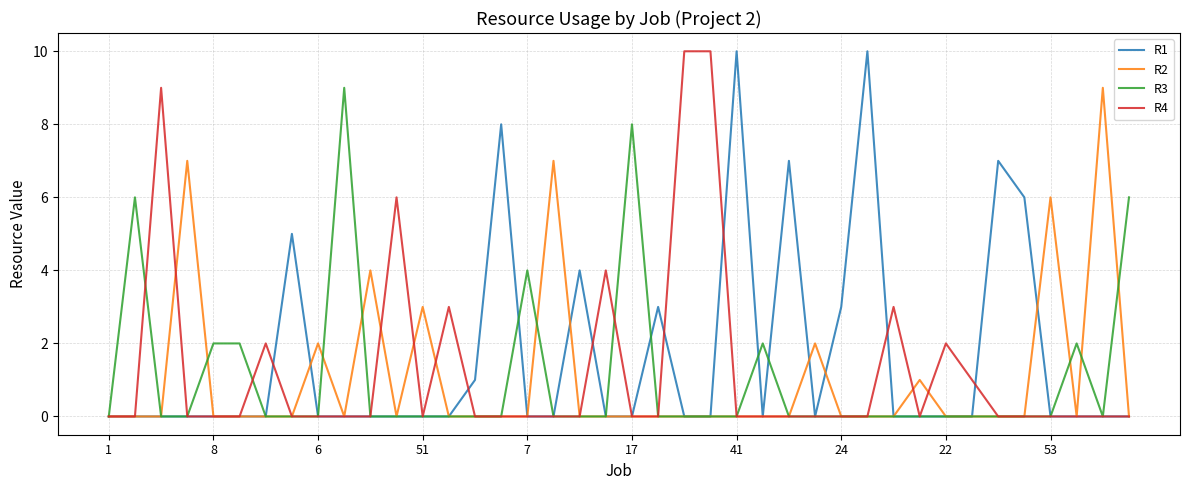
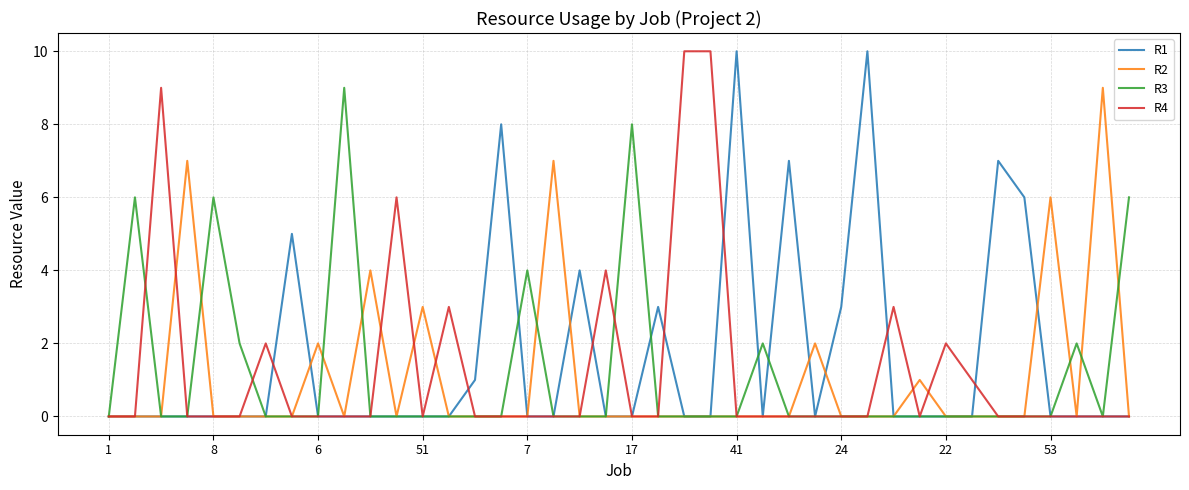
R3, 8: 2 -> 6
